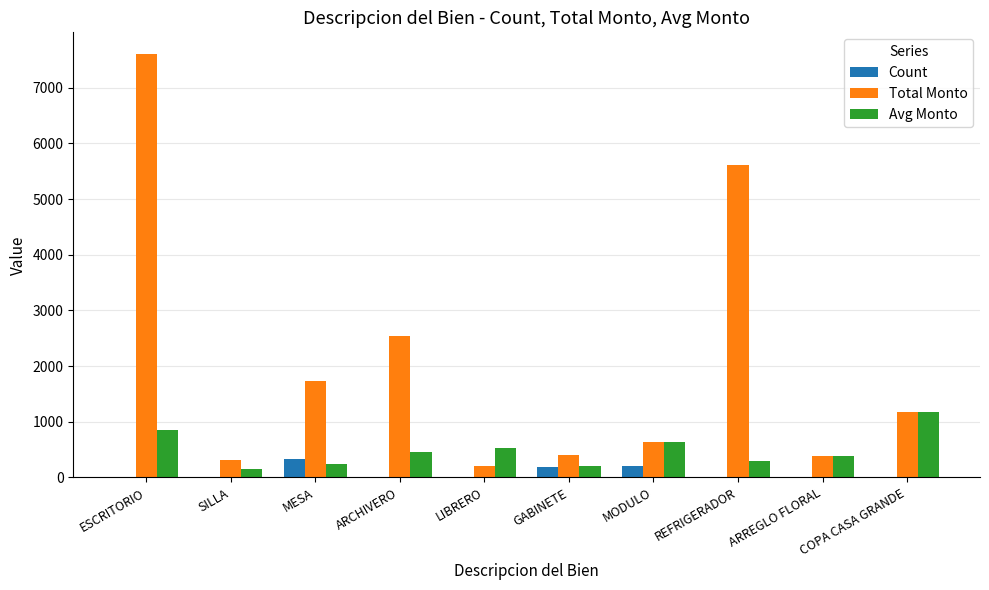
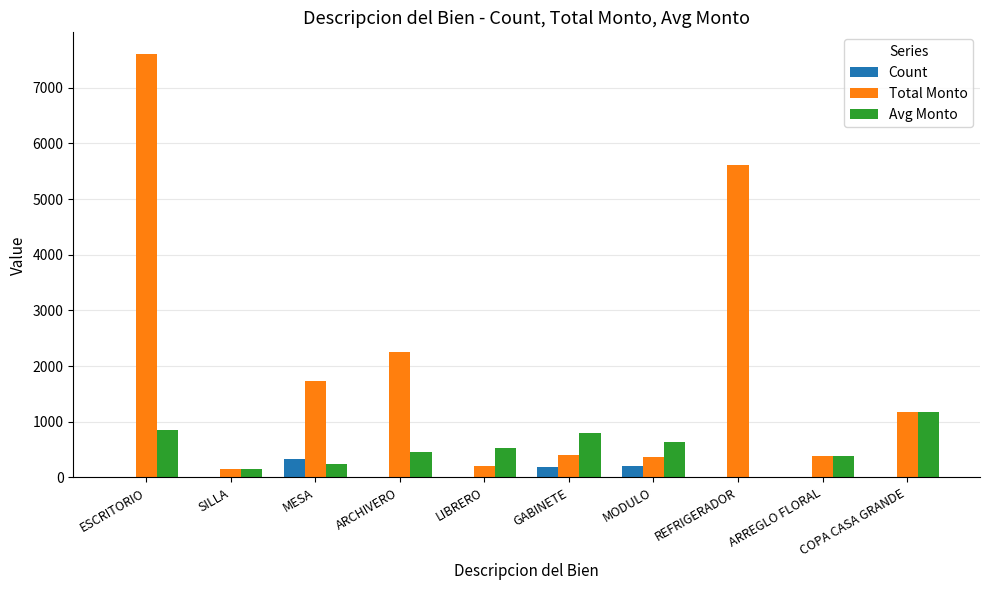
Total Monto, SILLA: 300 -> 100
Total Monto, ARCHIVERO: 2500 -> 2300
Avg Monto, GABINETE: 200 -> 800
Total Monto, MODULO: 600 -> 400
Avg Monto, REFRIGERADOR: 300 -> 0
